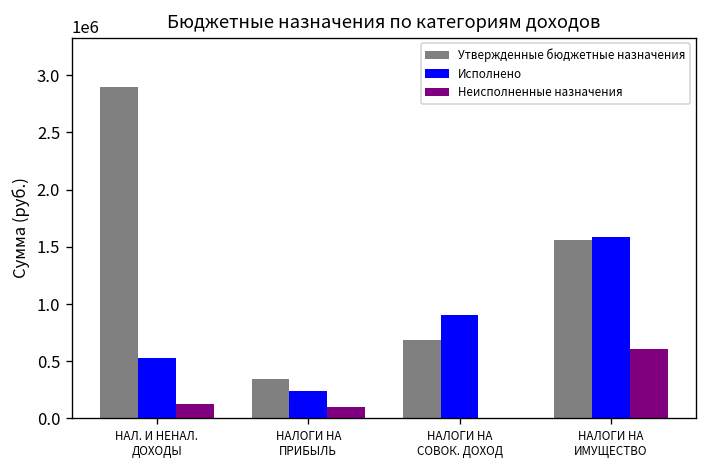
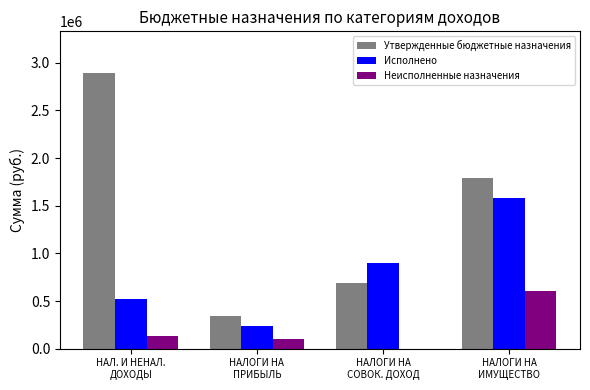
Утвержденные бюджетные назначения, НАЛОГИ НА ИМУЩЕСТВО: 1600000 -> 1800000
